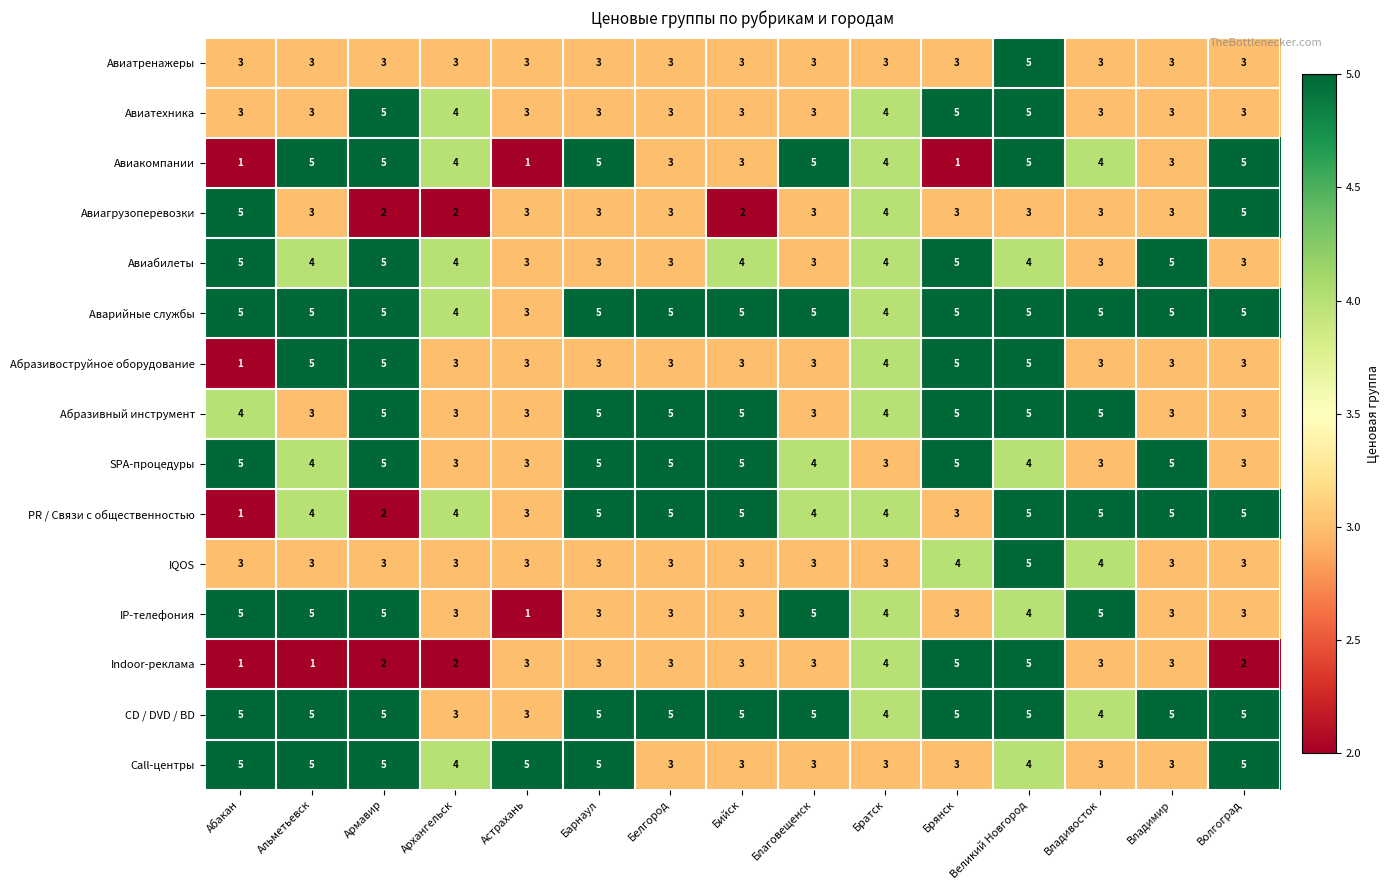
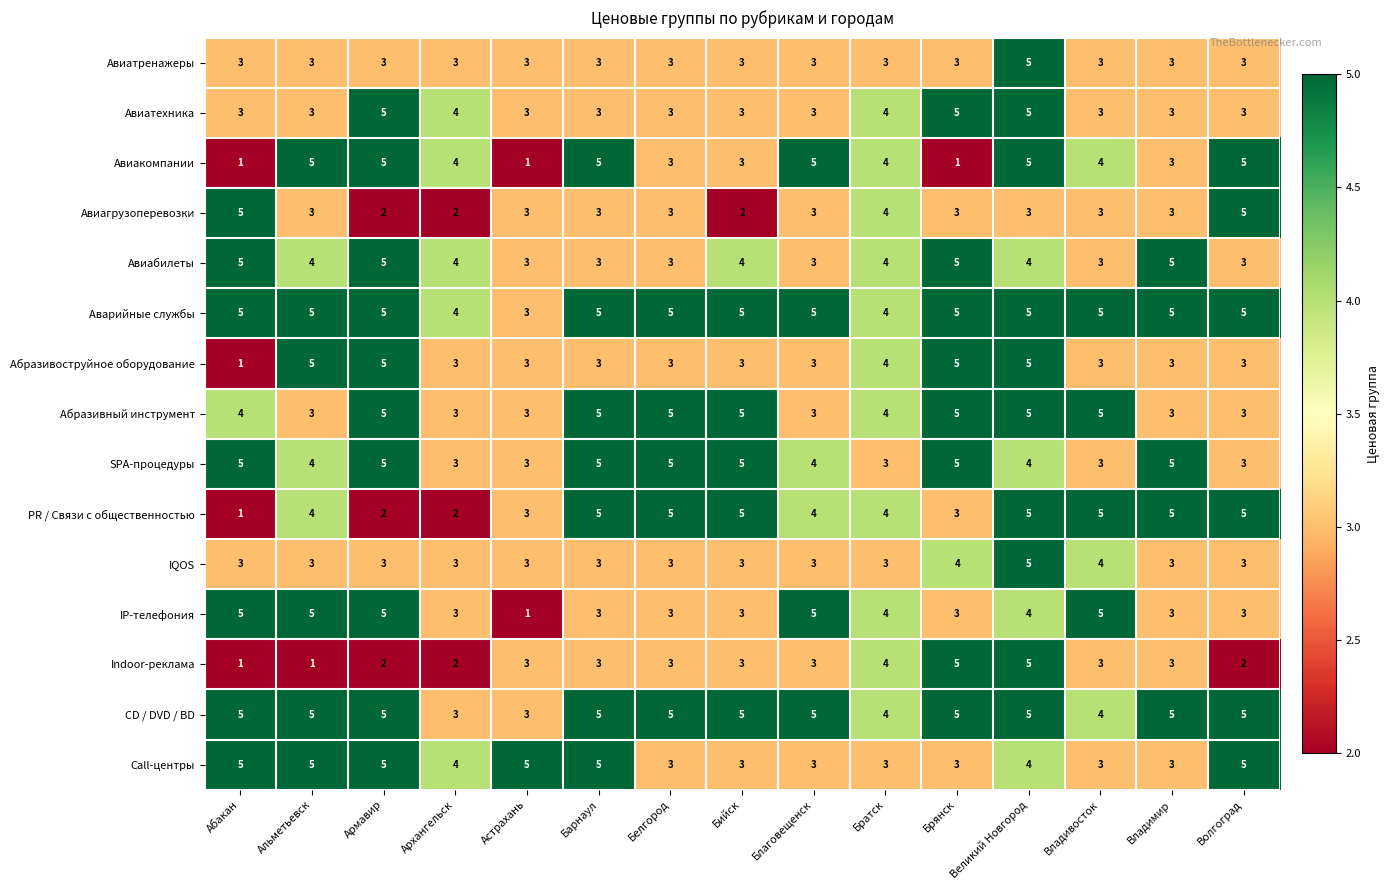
PR / Связи с общественностью, Архангельск: 4 -> 2
